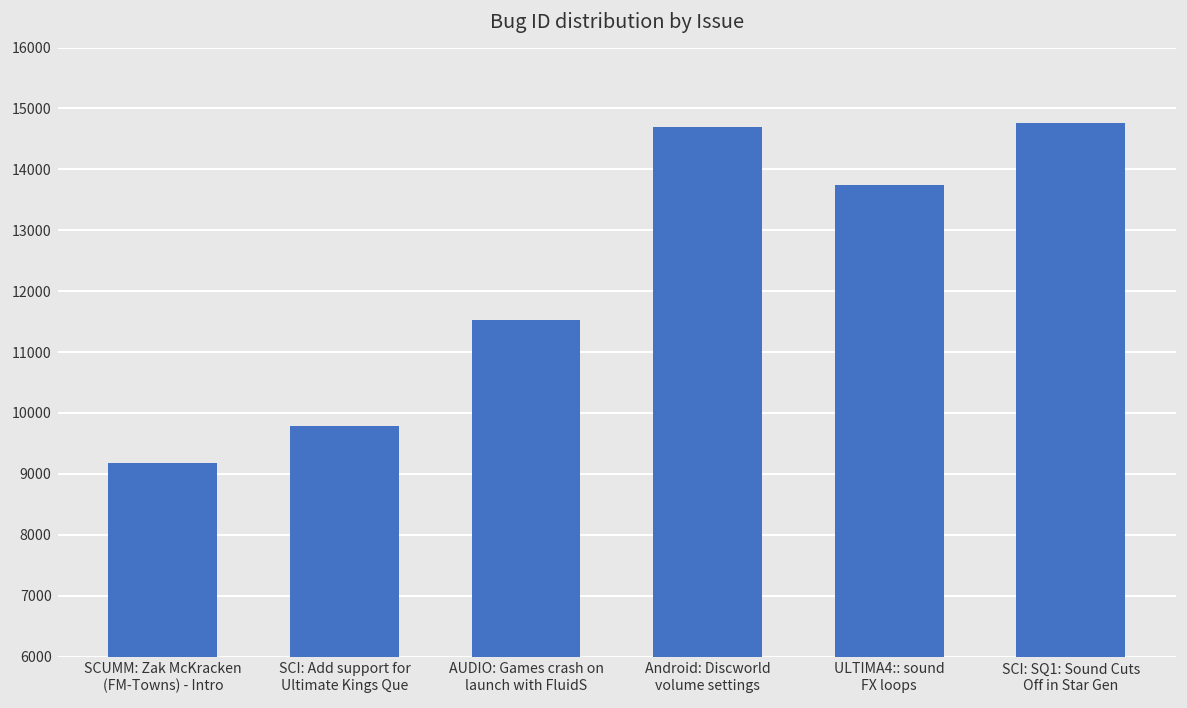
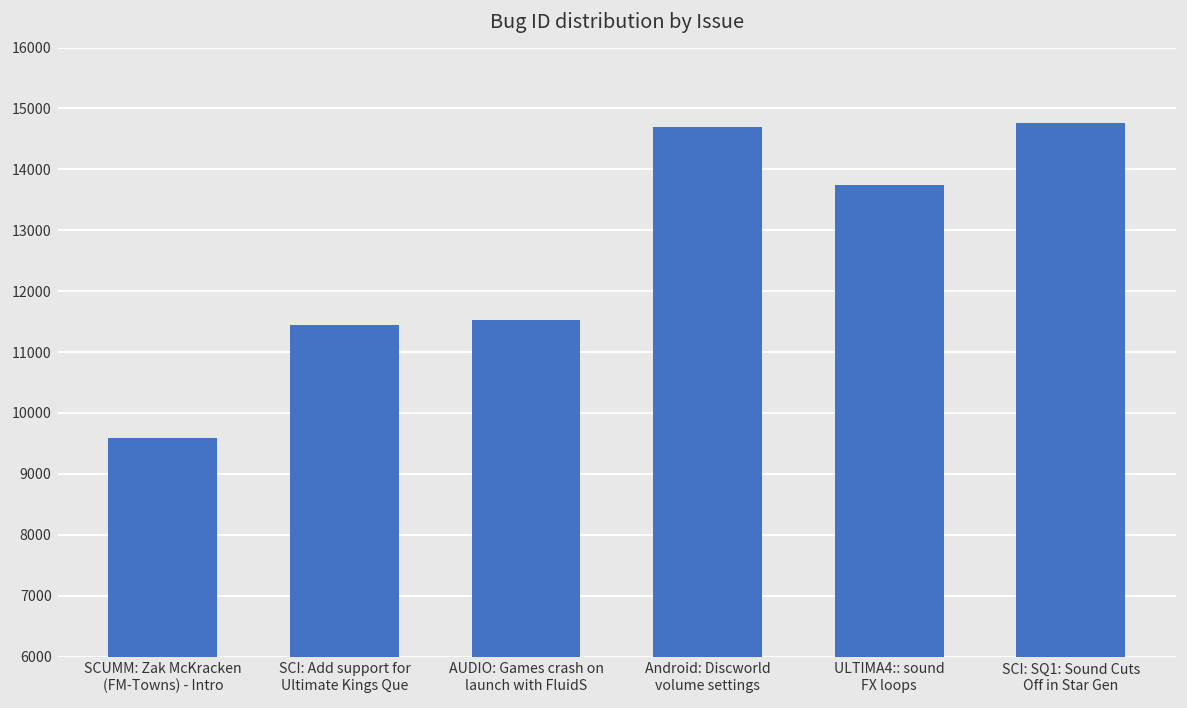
SCUMM: Zak McKracken (FM-Towns) - Intro: 9200 -> 9600
SCI: Add support for Ultimate Kings Que: 9800 -> 11400
